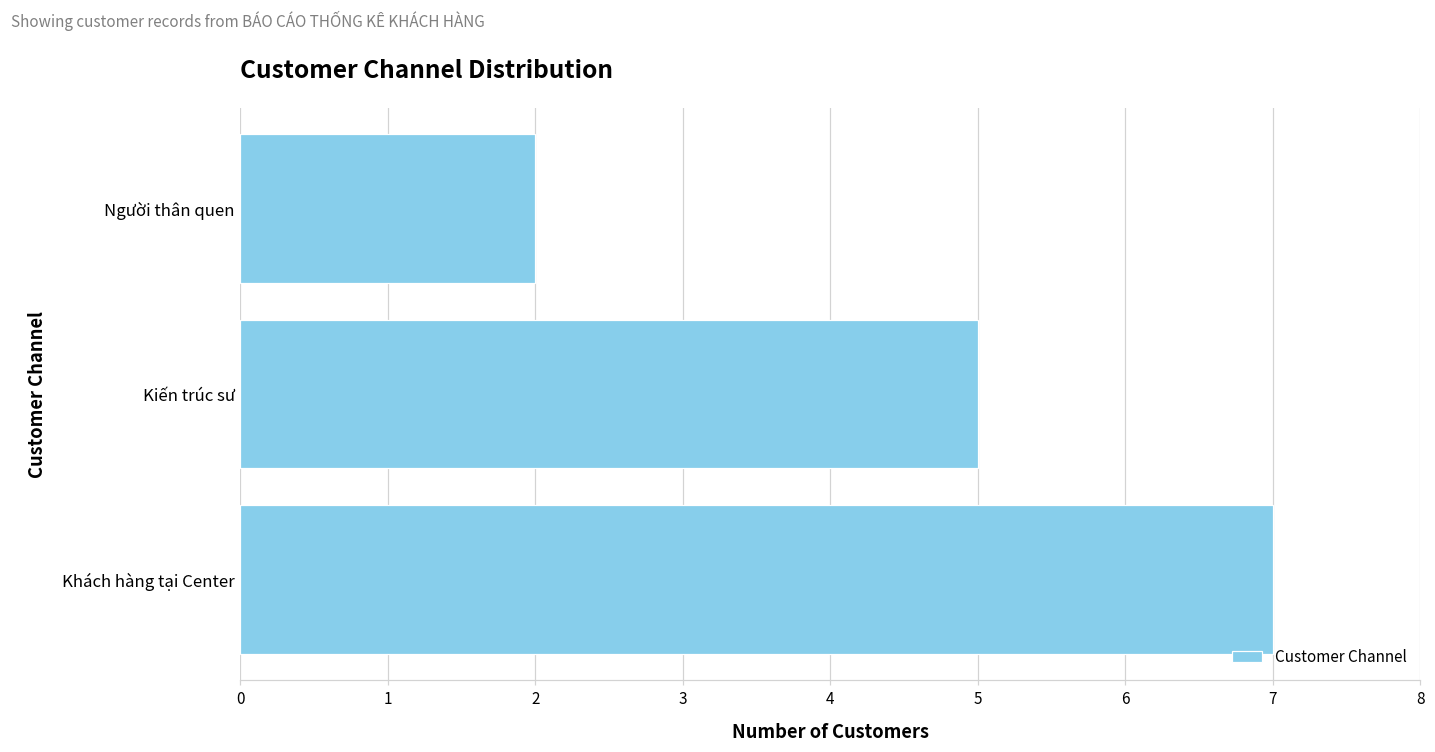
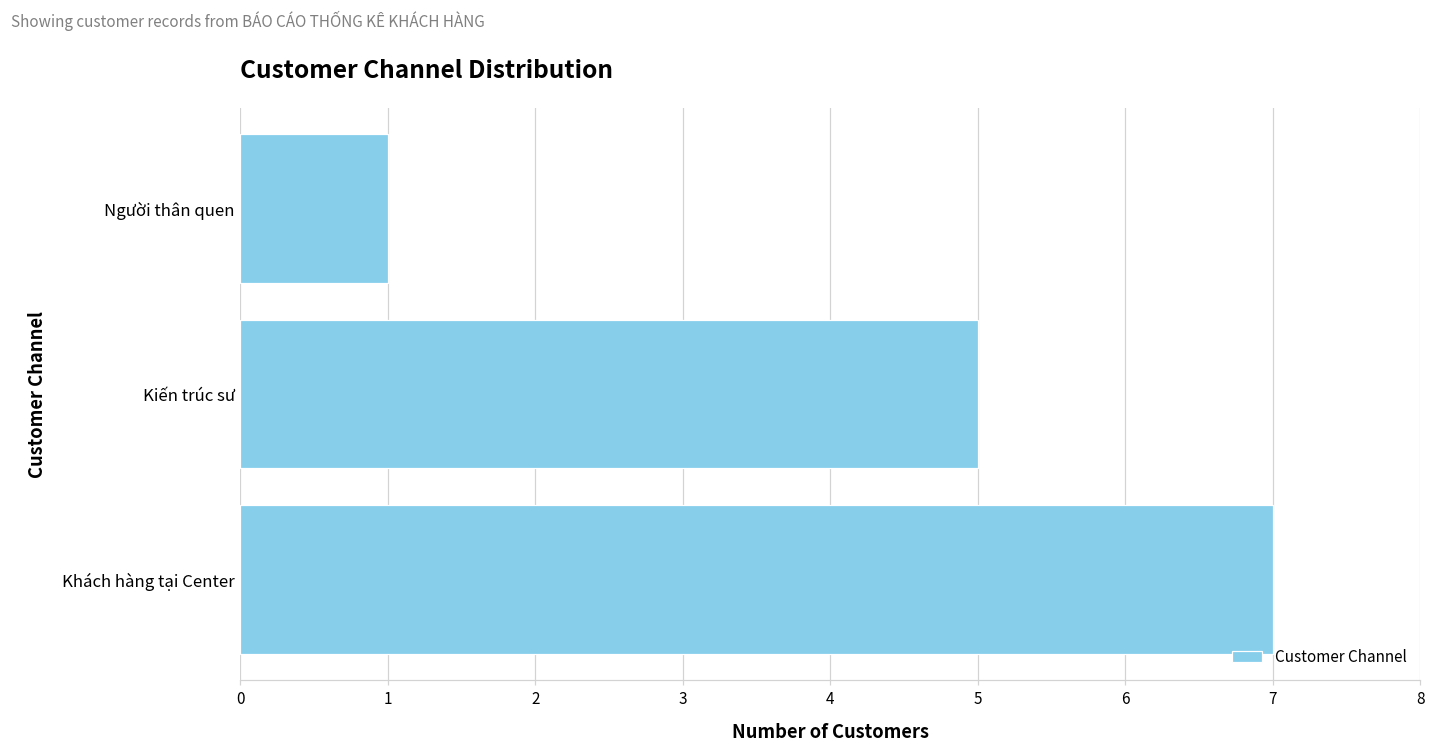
Người thân quen: 2 -> 1
